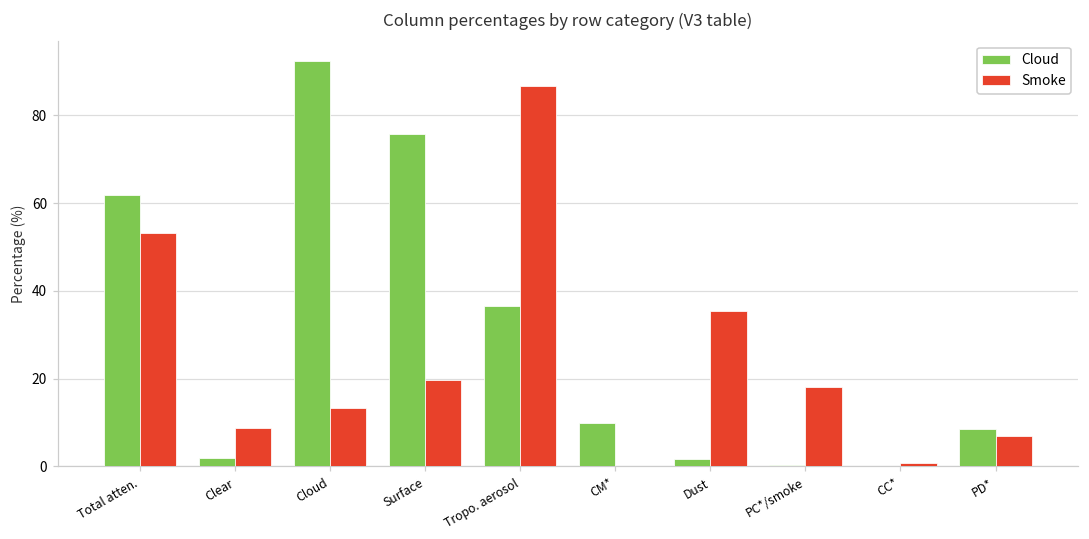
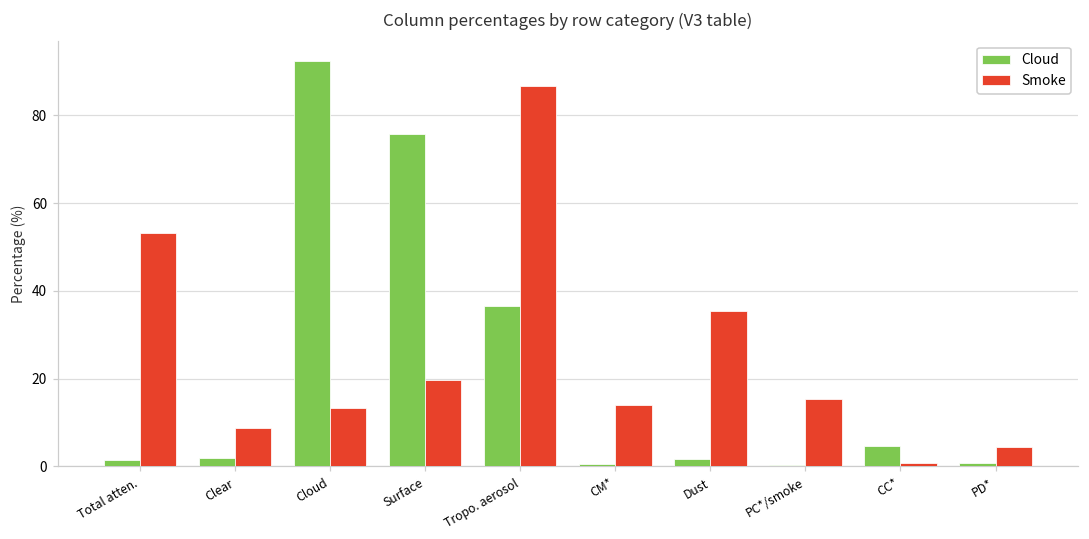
Cloud, Total atten.: 62 -> 1
Cloud, CM*: 10 -> 1
Smoke, CM*: 0 -> 14
Smoke, PC*/smoke: 18 -> 15
Cloud, CC*: 0 -> 5
Cloud, PD*: 9 -> 1
Smoke, PD*: 7 -> 4
